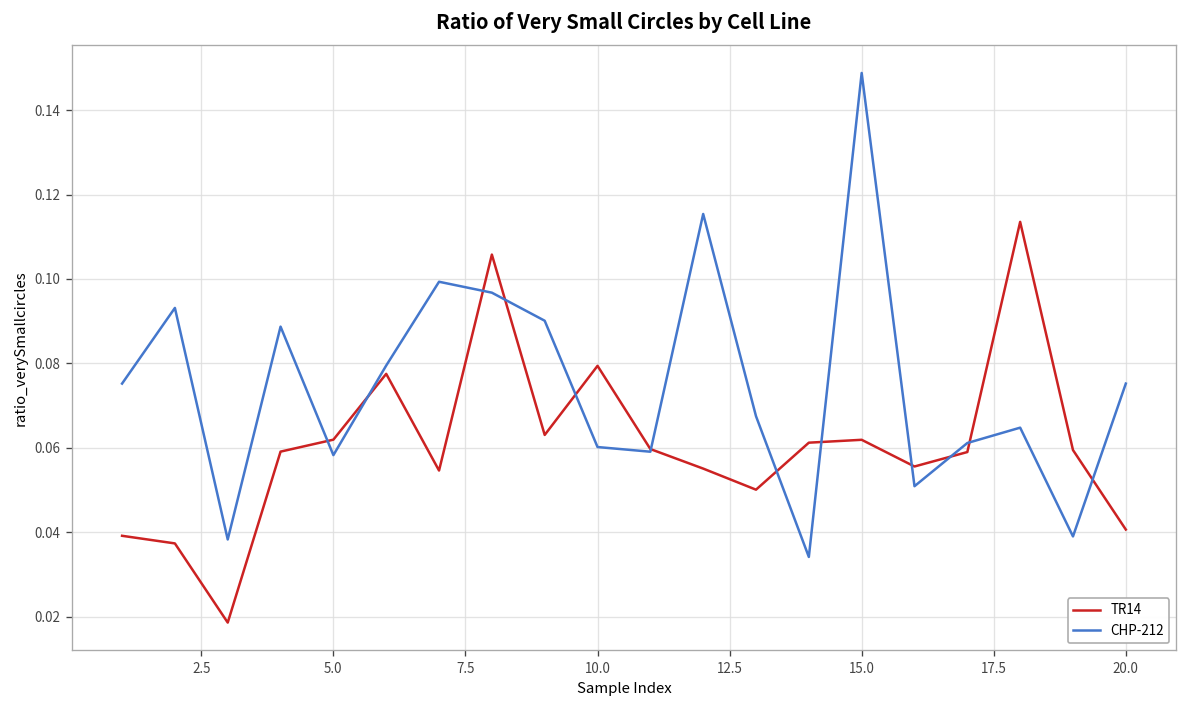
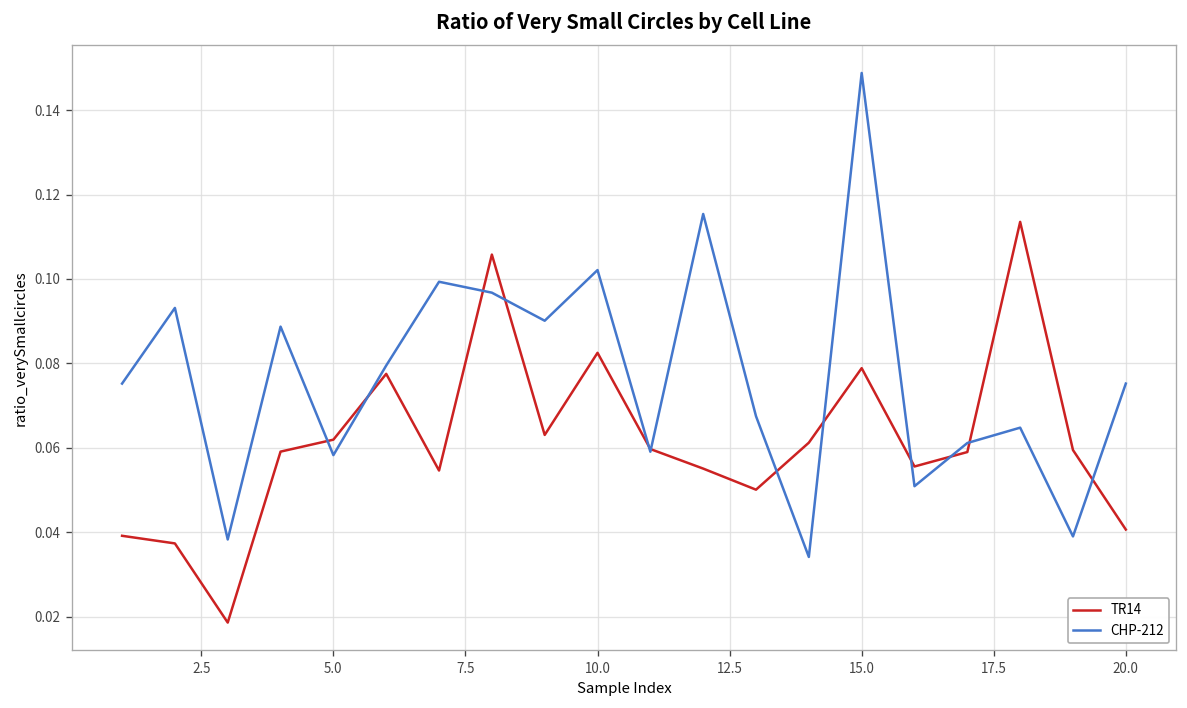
TR14, 10.0: 0.079 -> 0.082
CHP-212, 10.0: 0.060 -> 0.102
TR14, 15.0: 0.062 -> 0.079
